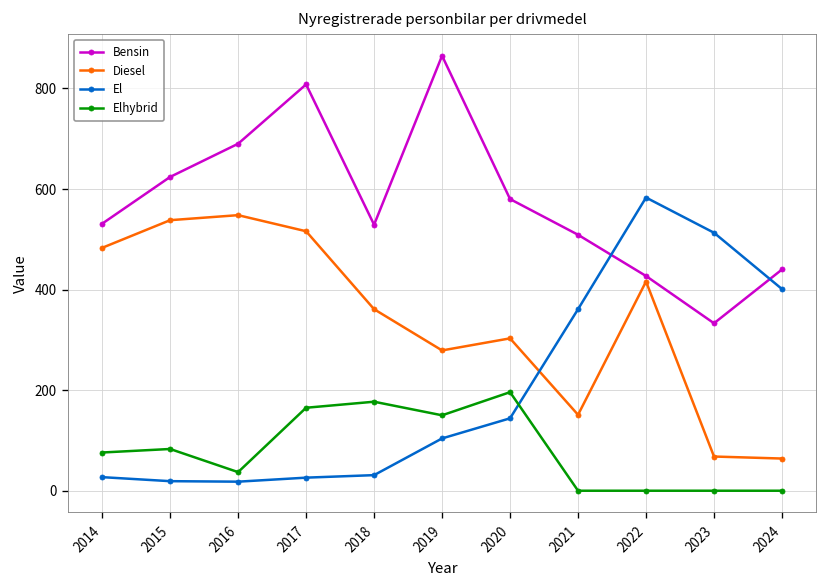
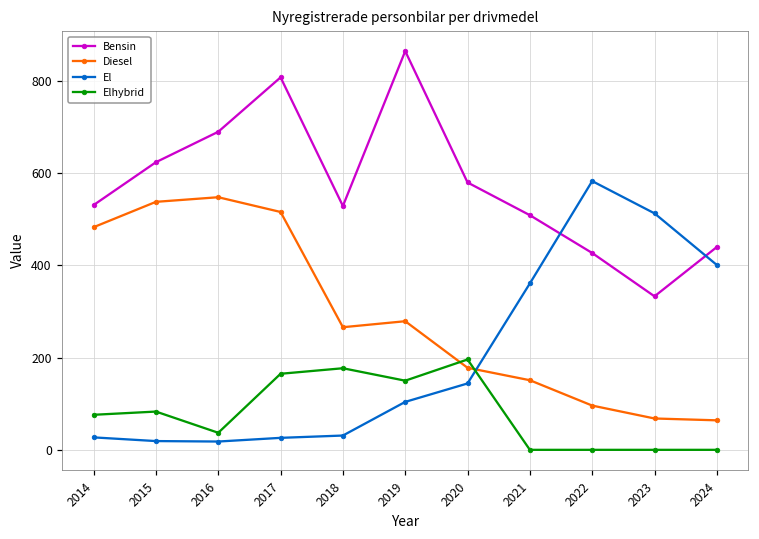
Diesel, 2018: 360 -> 270
Diesel, 2020: 300 -> 180
Diesel, 2022: 420 -> 100
